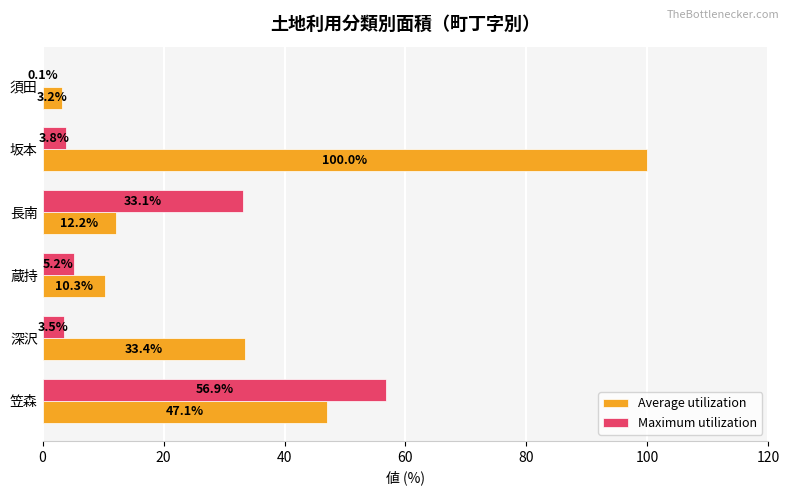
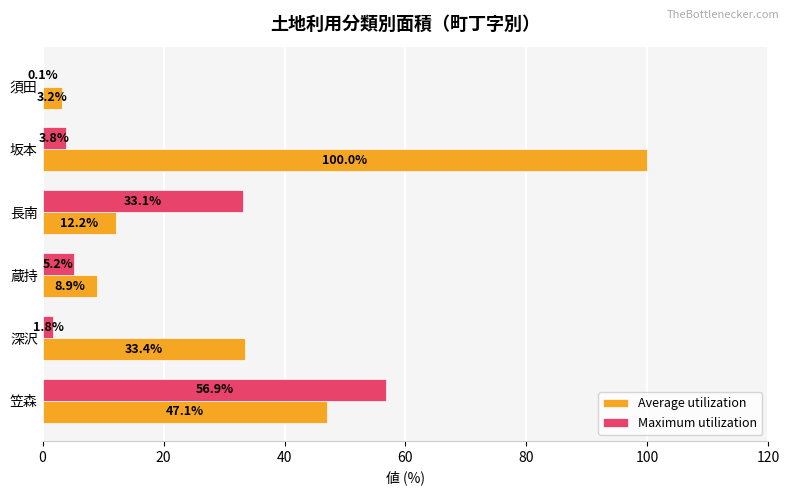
Average utilization, 蔵持: 10.3% -> 8.9%
Maximum utilization, 深沢: 3.5% -> 1.8%
